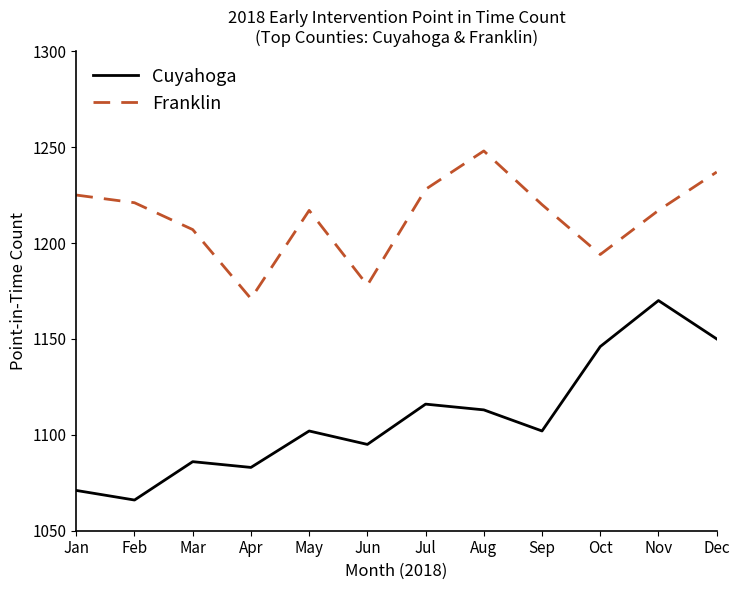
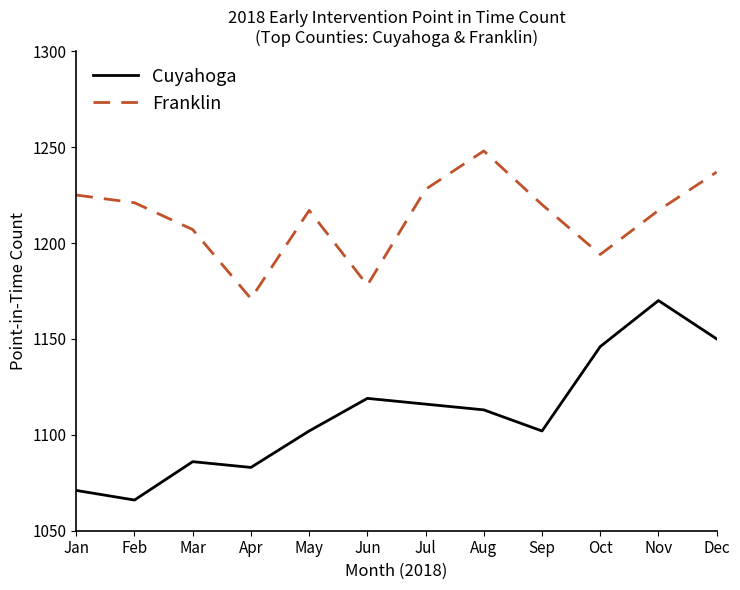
Cuyahoga, Jun: 1095 -> 1119
